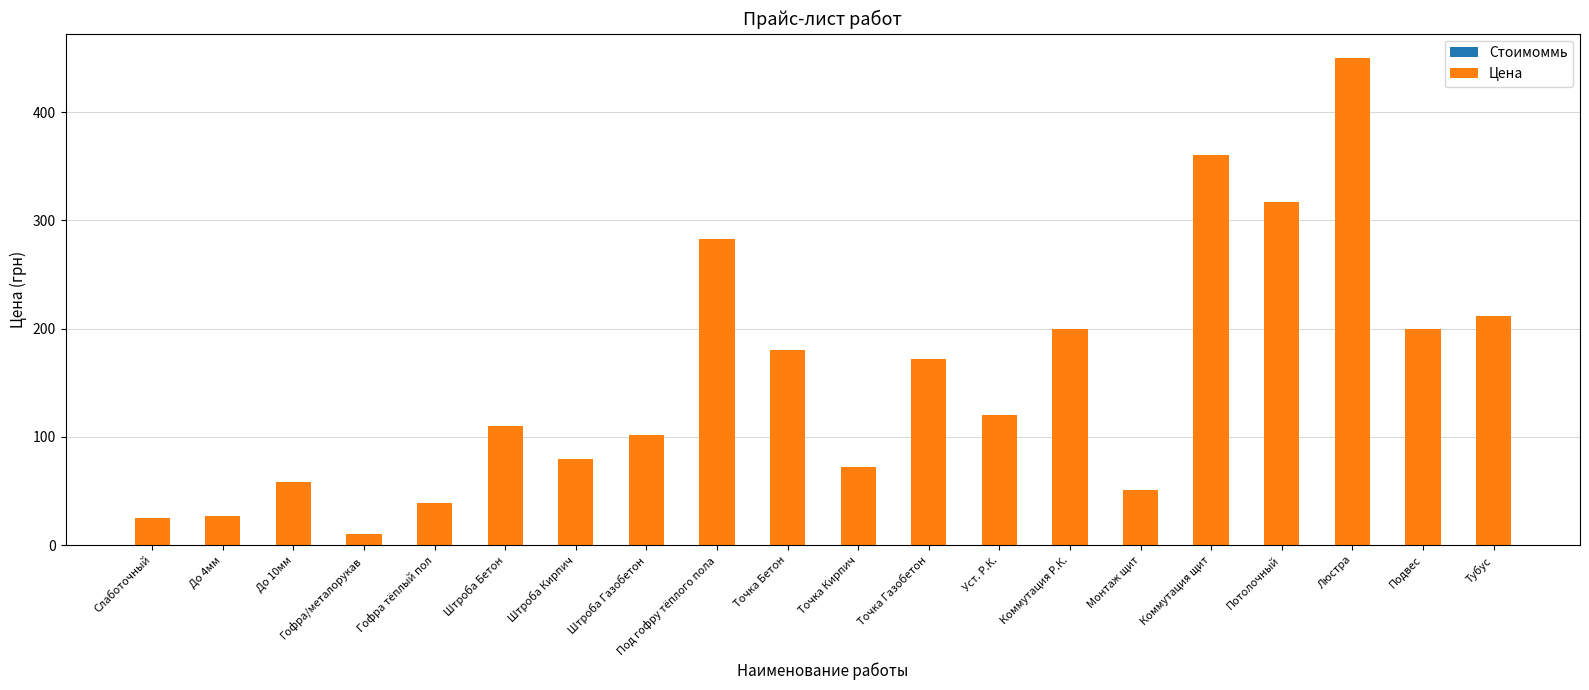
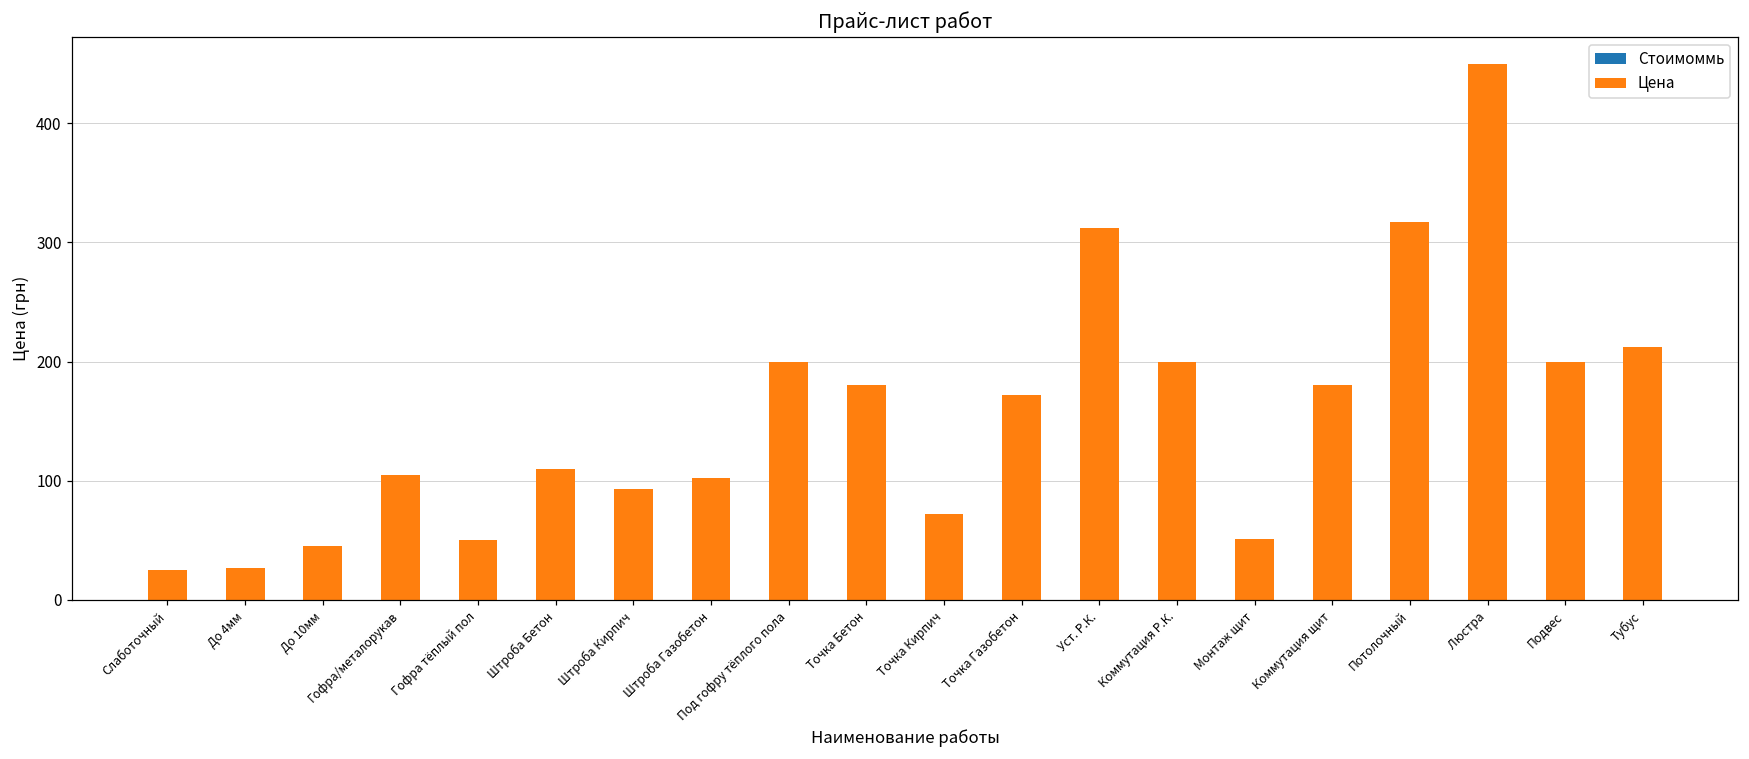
Цена, До 10мм: 58 -> 45
Цена, Гофра/металорукав: 10 -> 105
Цена, Гофра тёплый пол: 39 -> 50
Цена, Штроба Кирпич: 80 -> 93
Цена, Под гофру тёплого пола: 283 -> 200
Цена, Уст. Р.К.: 120 -> 312
Цена, Коммутация щит: 360 -> 180
